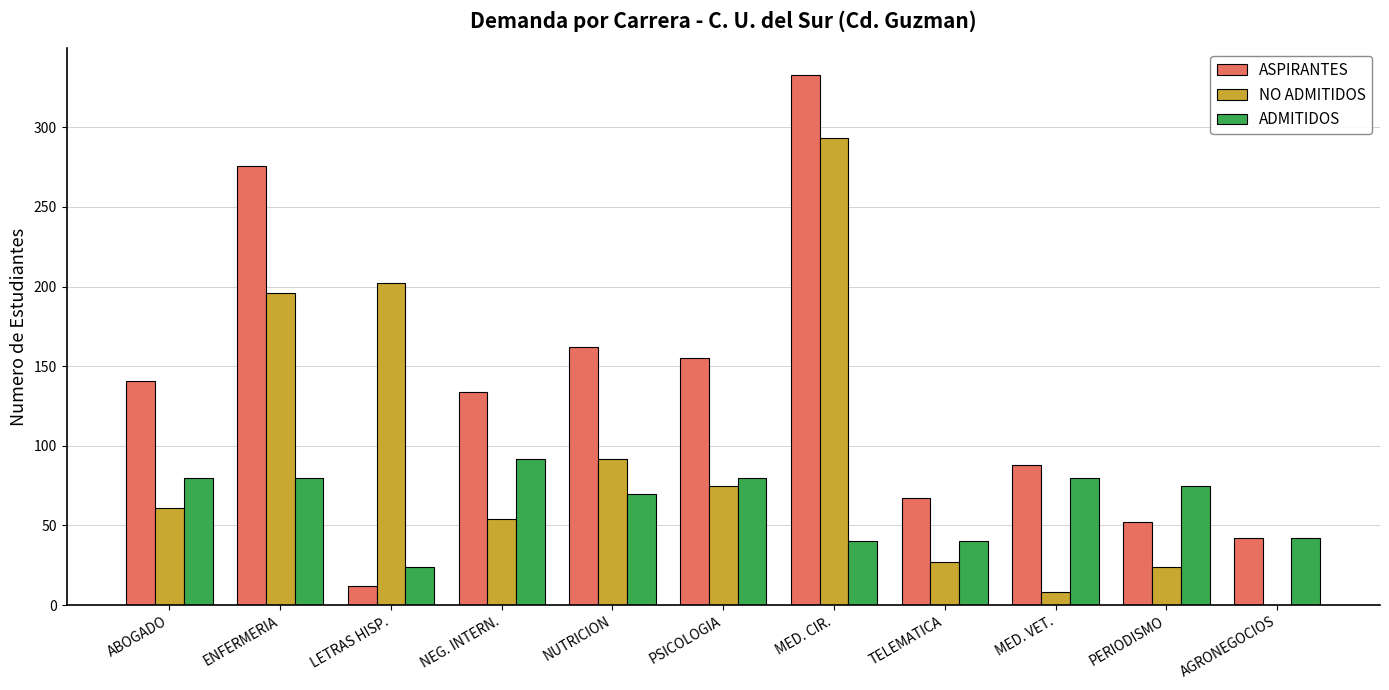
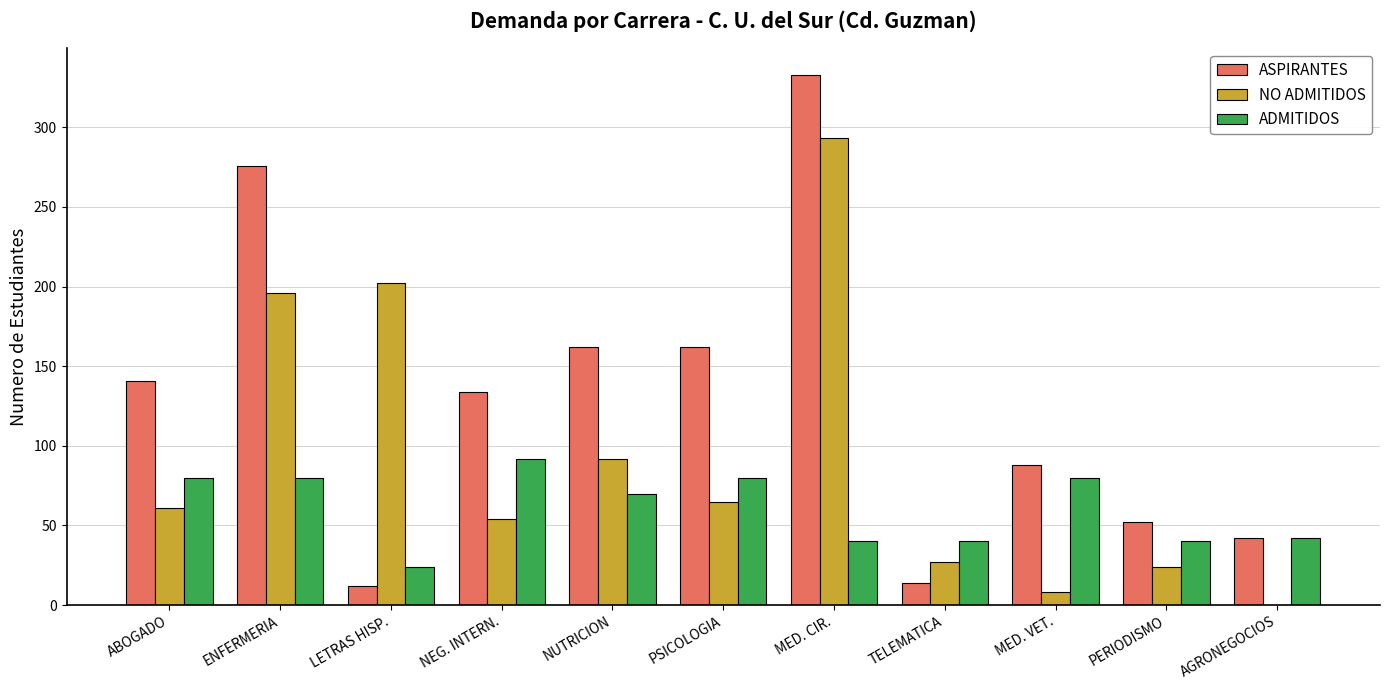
ASPIRANTES, PSICOLOGIA: 155 -> 162
NO ADMITIDOS, PSICOLOGIA: 75 -> 65
ASPIRANTES, TELEMATICA: 67 -> 14
ADMITIDOS, PERIODISMO: 75 -> 40
